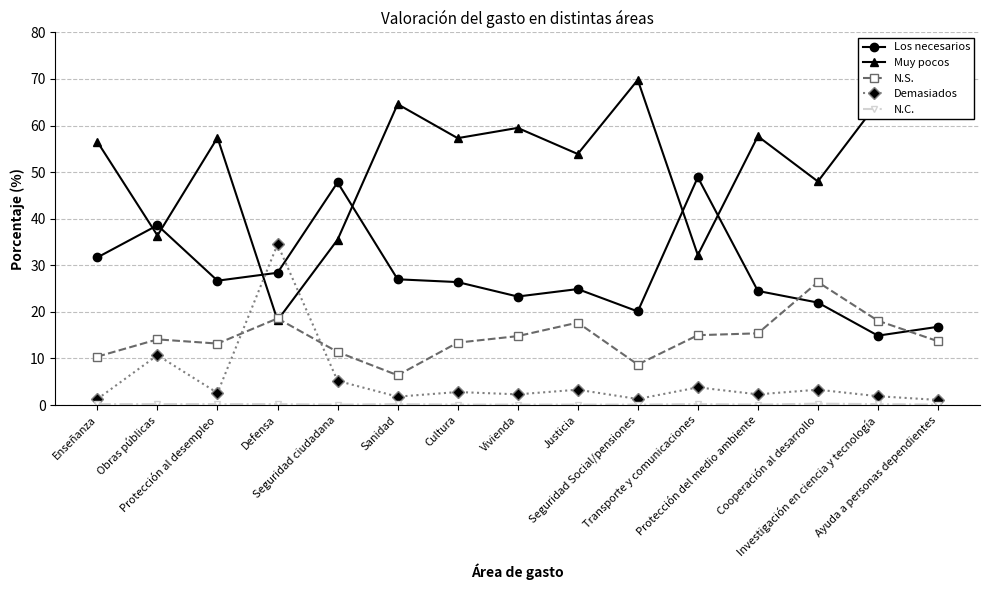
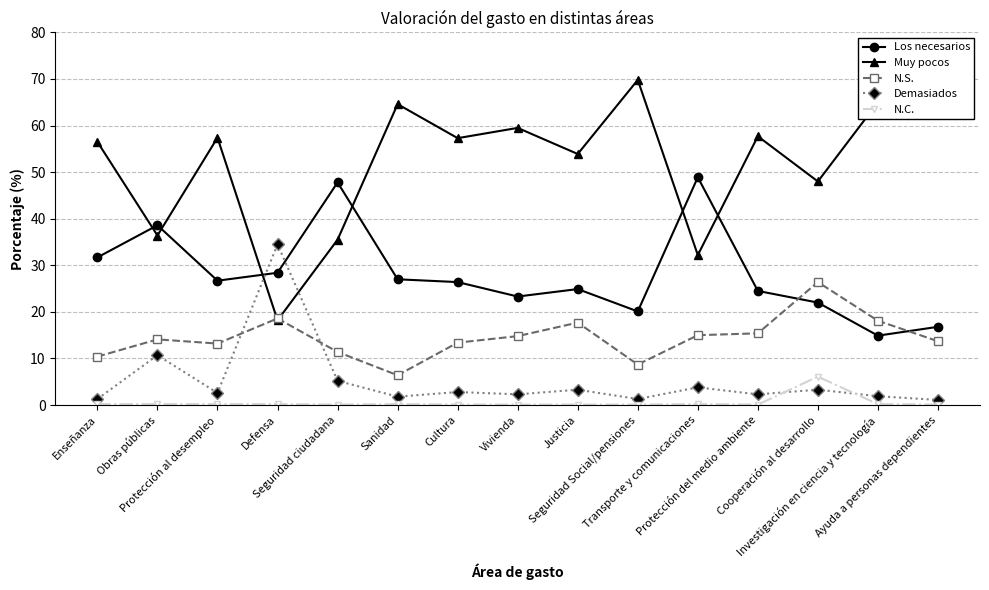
N.C., Cooperación al desarrollo: 0 -> 6
